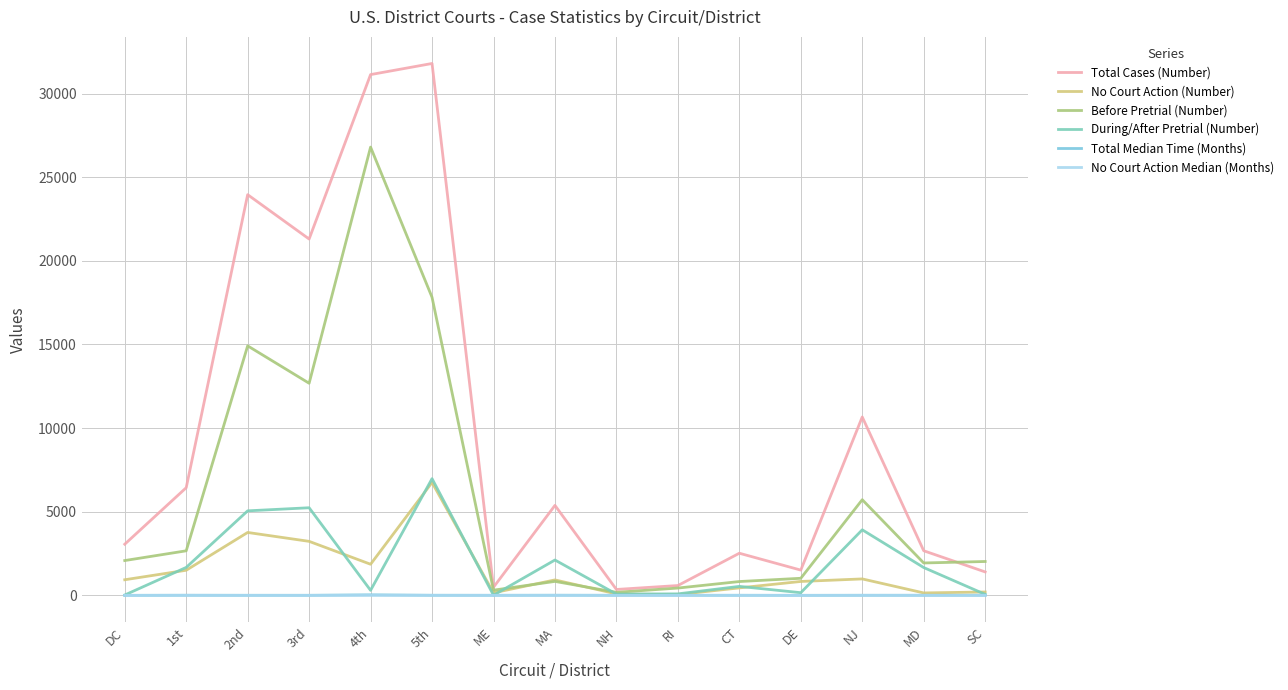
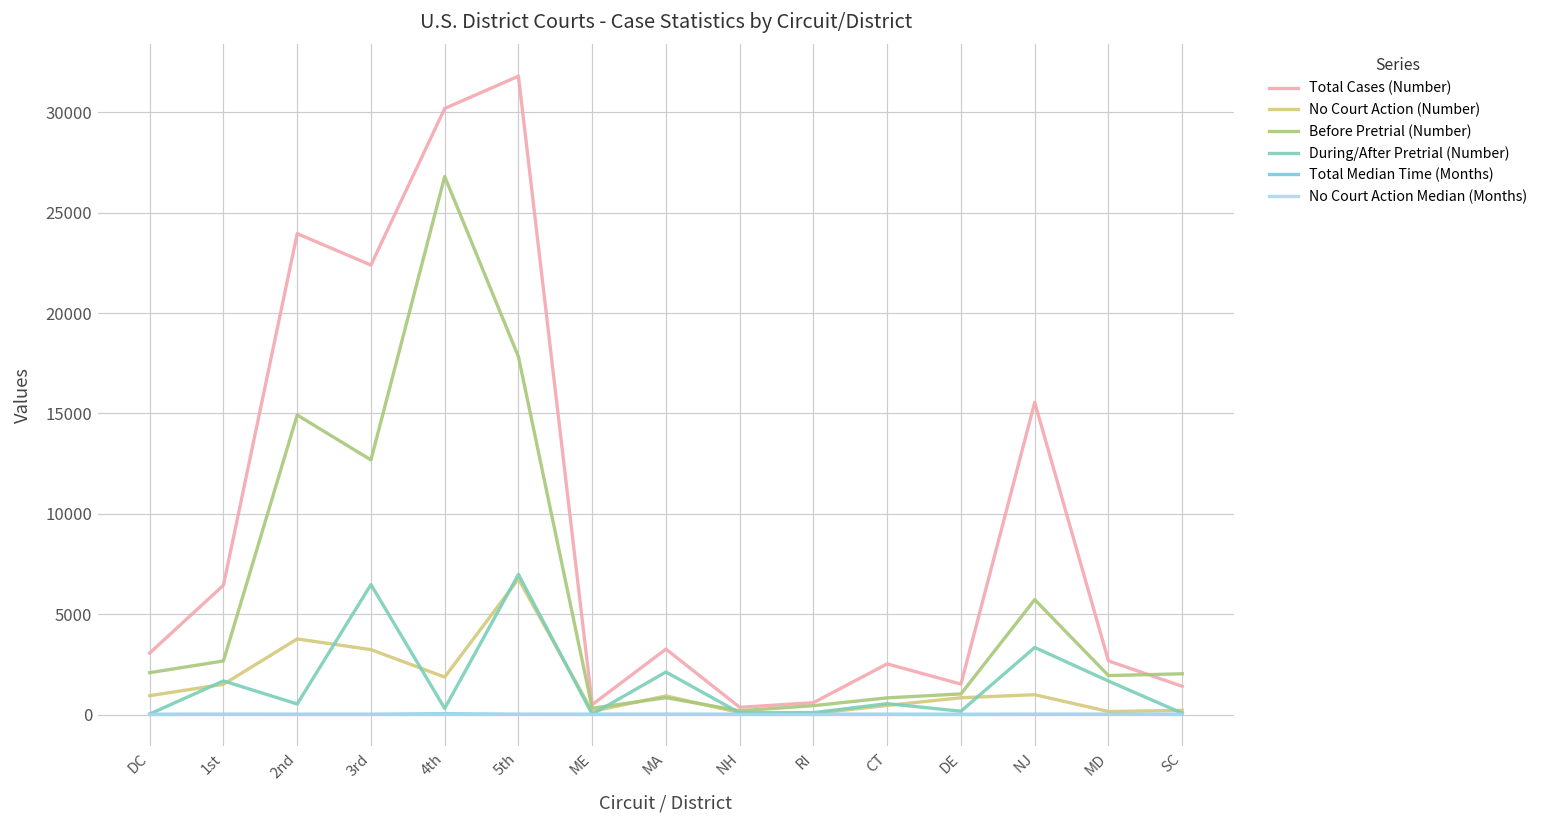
During/After Pretrial (Number), 2nd: 5100 -> 500
Total Cases (Number), 3rd: 21300 -> 22400
During/After Pretrial (Number), 3rd: 5200 -> 6500
Total Cases (Number), 4th: 31100 -> 30200
Total Cases (Number), MA: 5400 -> 3300
Total Cases (Number), NJ: 10700 -> 15500
During/After Pretrial (Number), NJ: 3900 -> 3300
